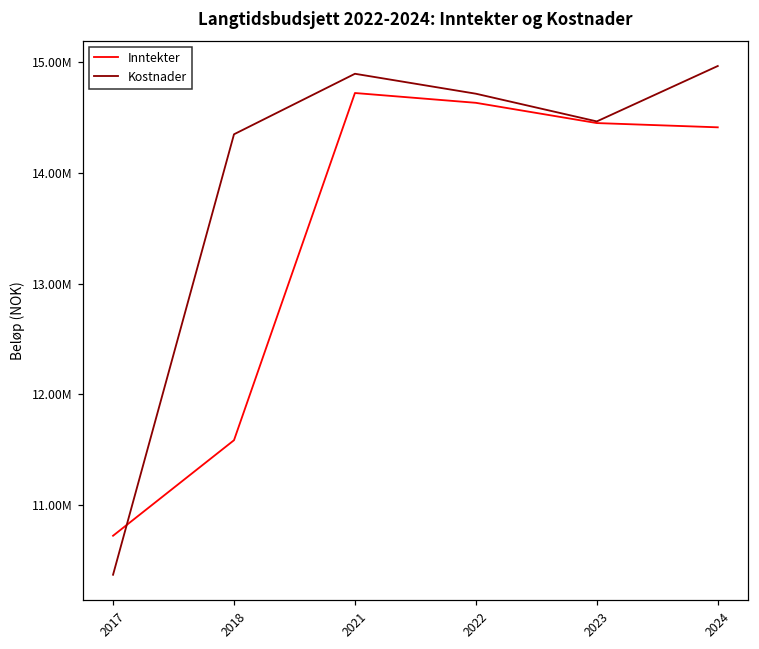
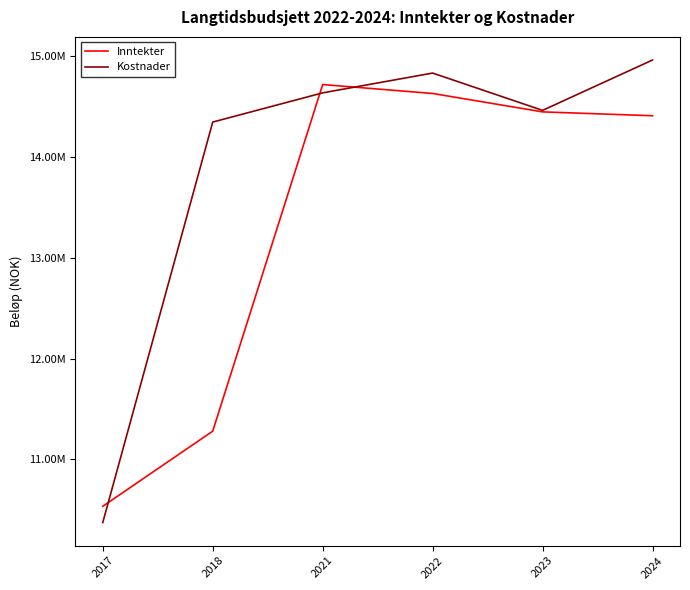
Inntekter, 2017: 10730000 -> 10530000
Inntekter, 2018: 11590000 -> 11280000
Kostnader, 2021: 14900000 -> 14640000
Kostnader, 2022: 14720000 -> 14840000
